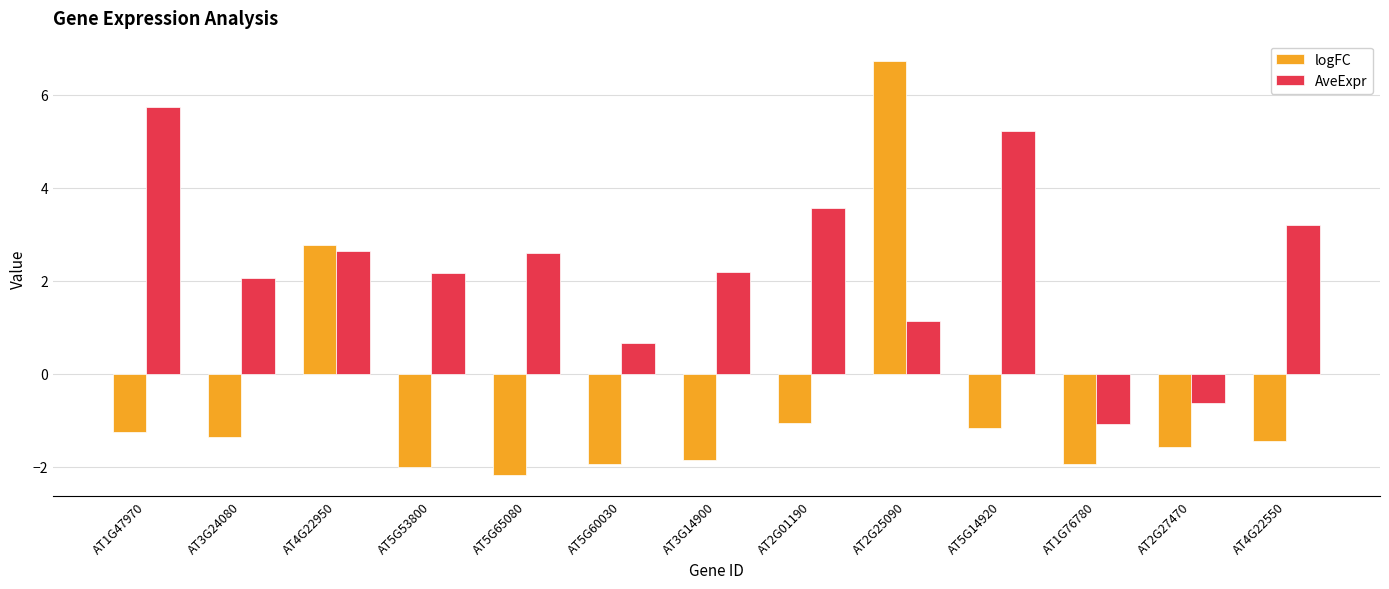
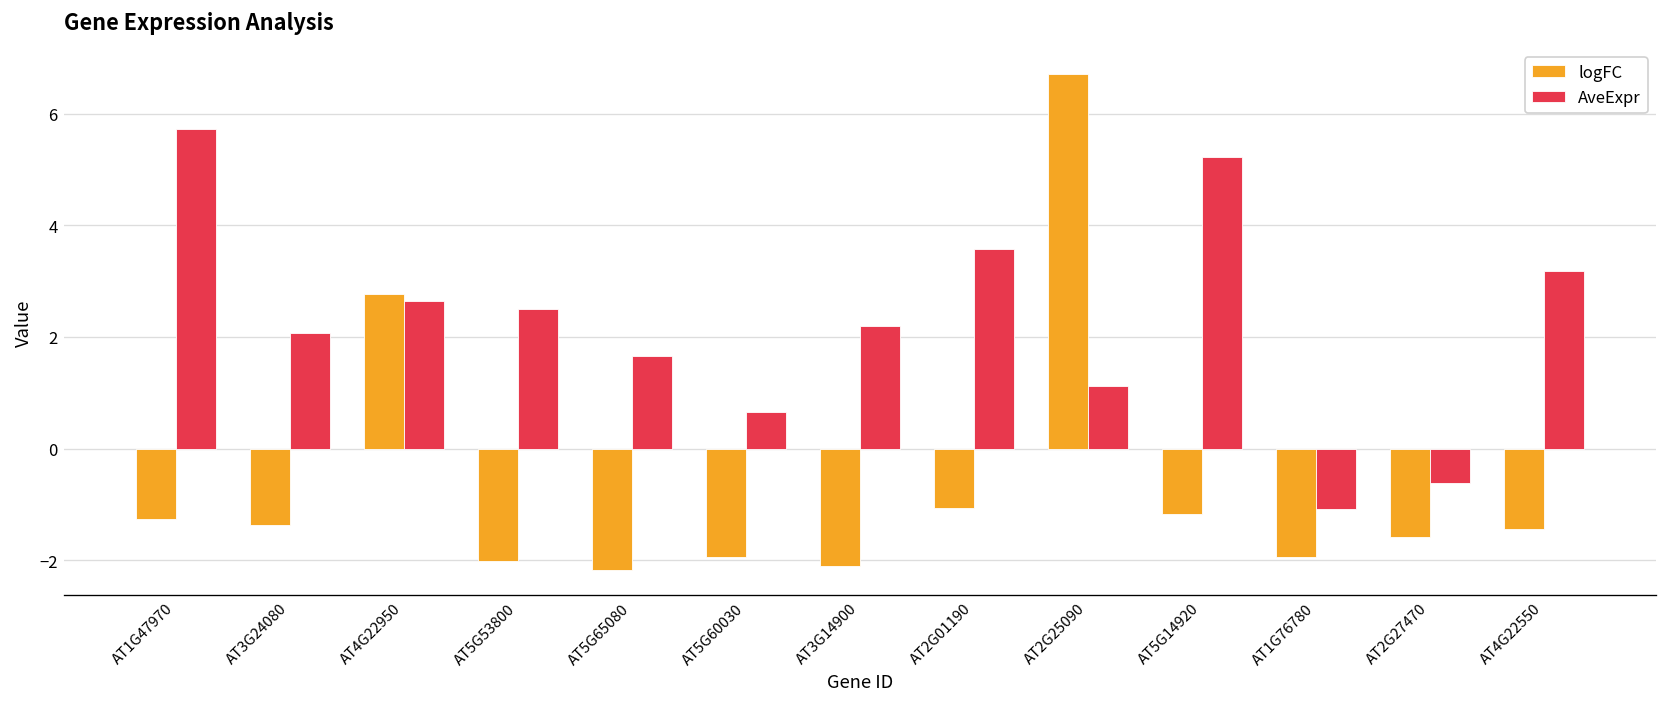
AveExpr, AT5G53800: 2.2 -> 2.5
AveExpr, AT5G65080: 2.6 -> 1.7
logFC, AT3G14900: -1.9 -> -2.1
